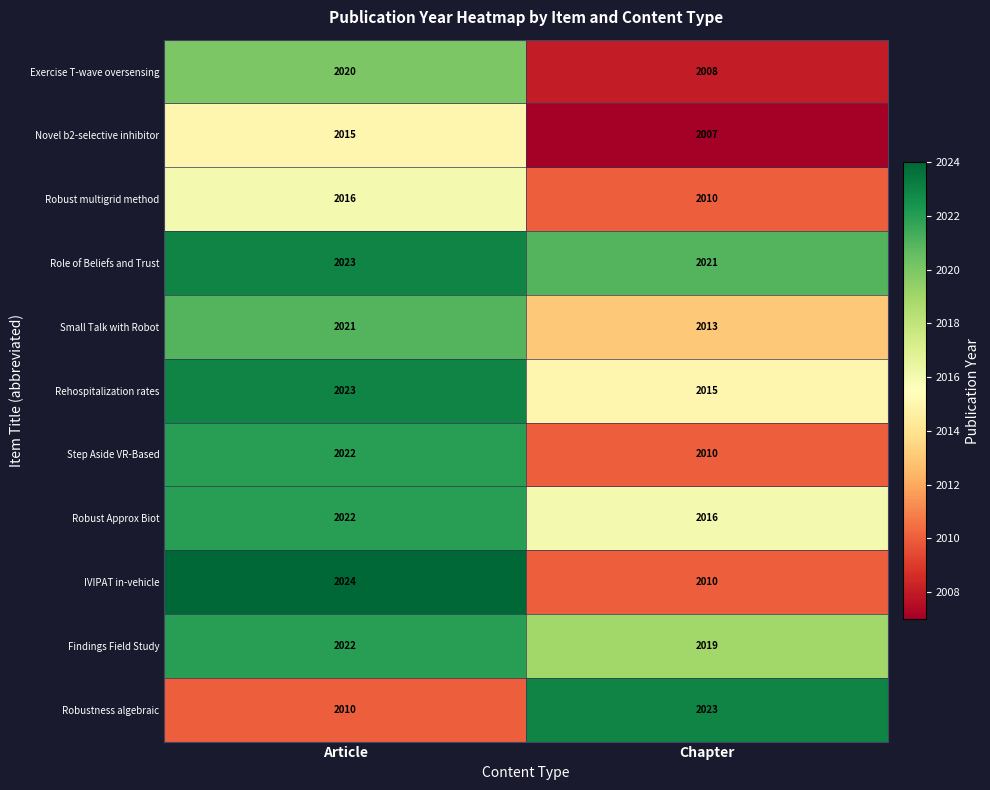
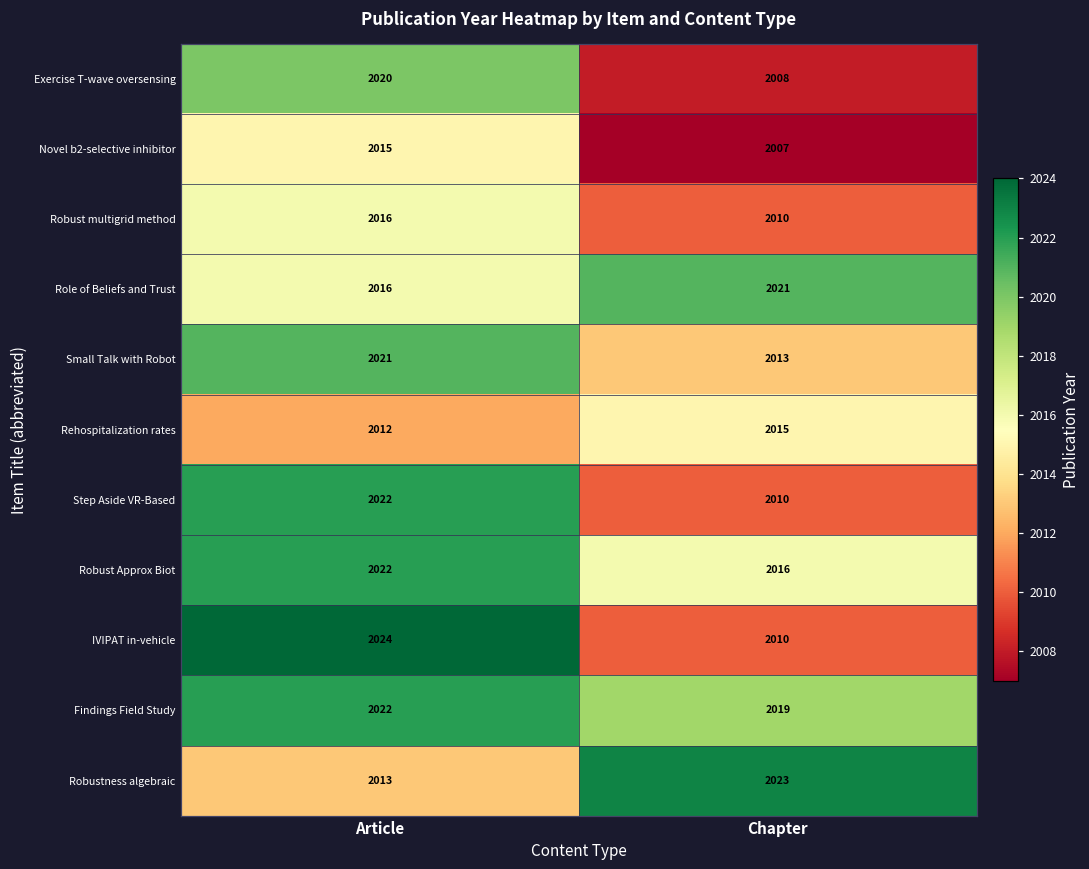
Role of Beliefs and Trust, Article: 2023 -> 2016
Rehospitalization rates, Article: 2023 -> 2012
Robustness algebraic, Article: 2010 -> 2013
